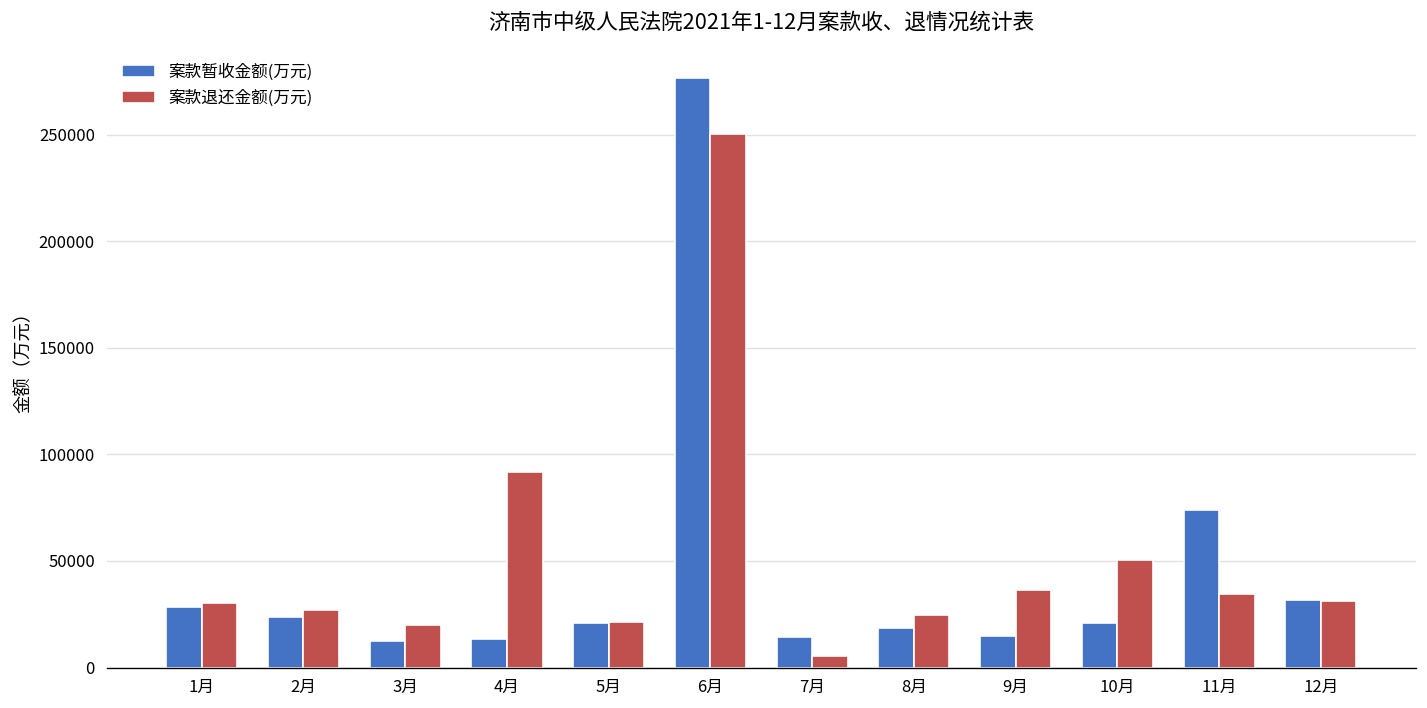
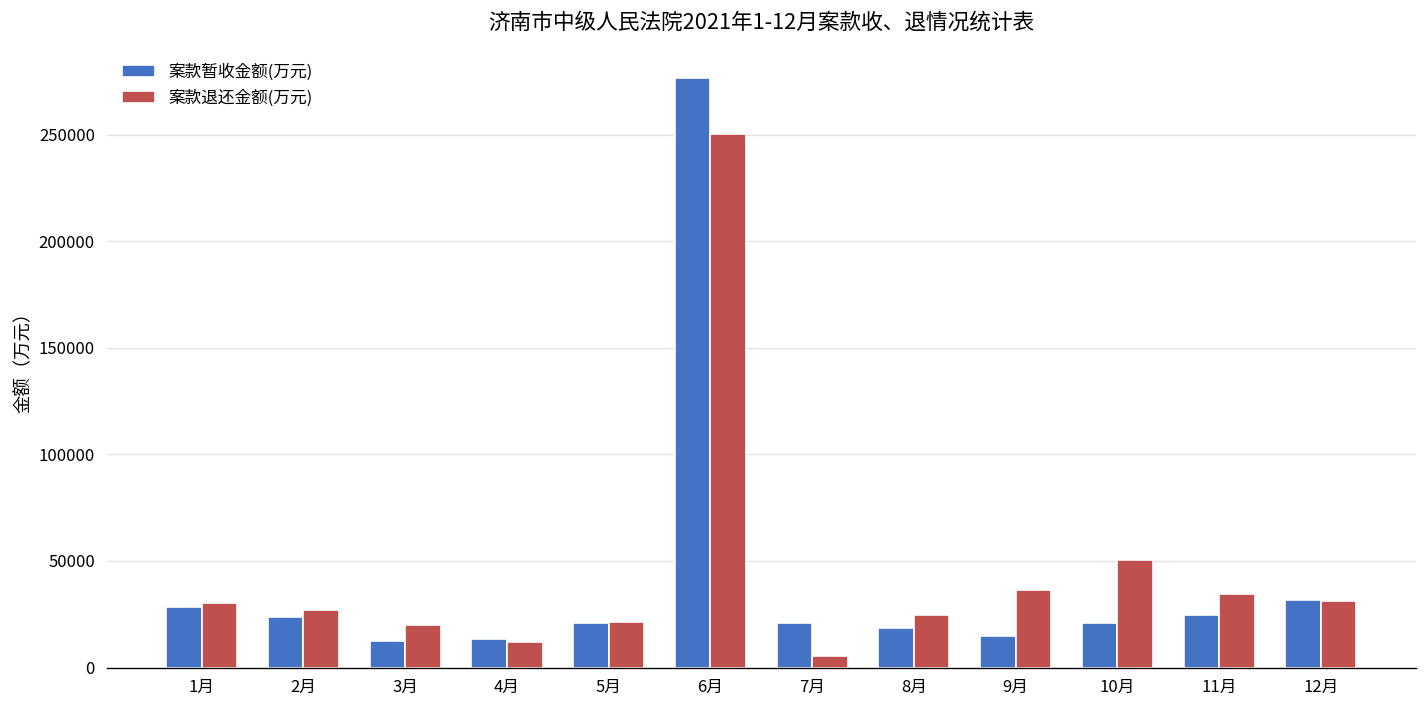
案款退还金额(万元), 4月: 92000 -> 12000
案款暂收金额(万元), 7月: 14000 -> 21000
案款暂收金额(万元), 11月: 74000 -> 25000
